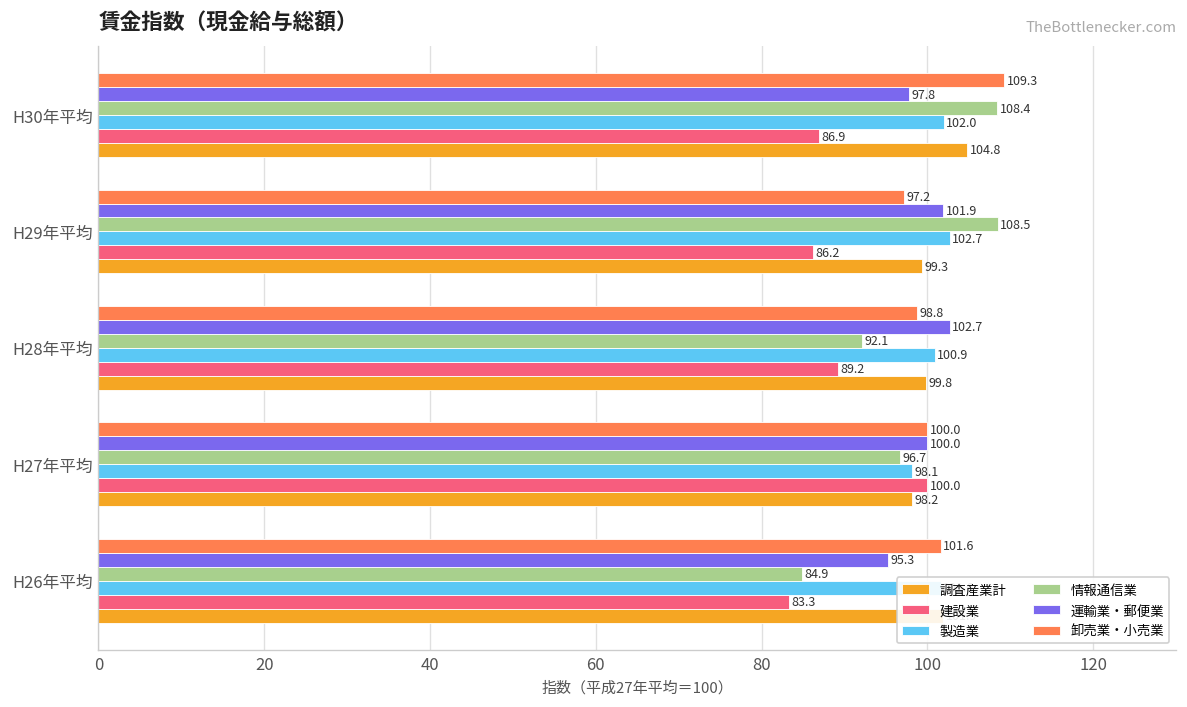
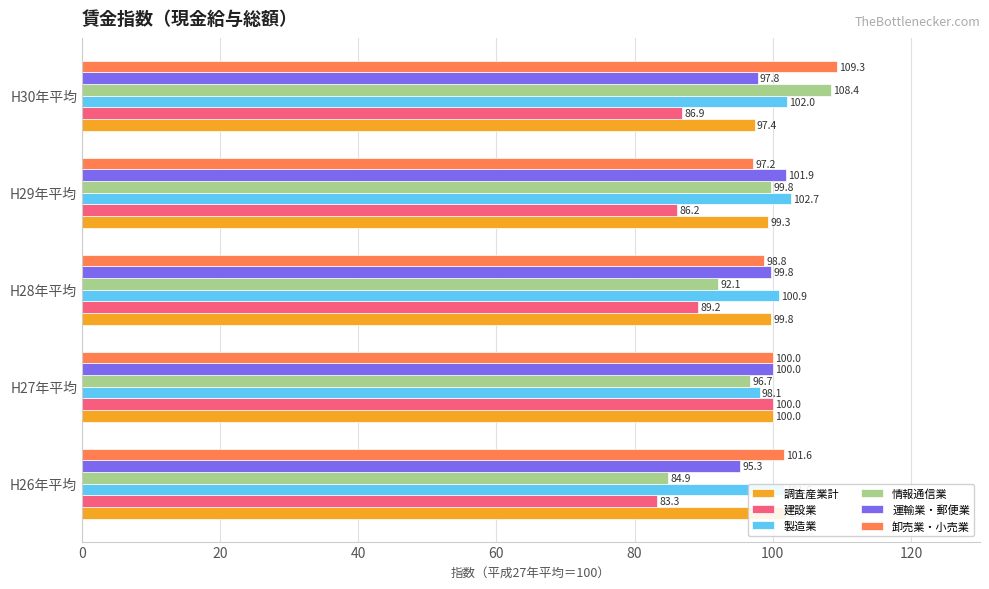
調査産業計, H30年平均: 104.8 -> 97.4
情報通信業, H29年平均: 108.5 -> 99.8
運輸業・郵便業, H28年平均: 102.7 -> 99.8
調査産業計, H27年平均: 98.2 -> 100.0
